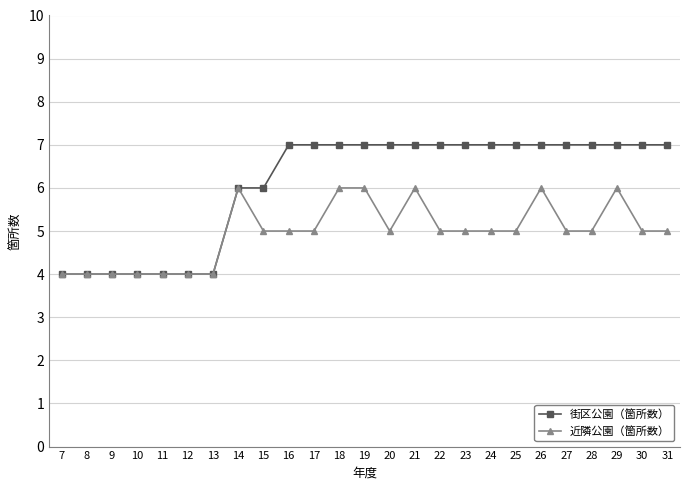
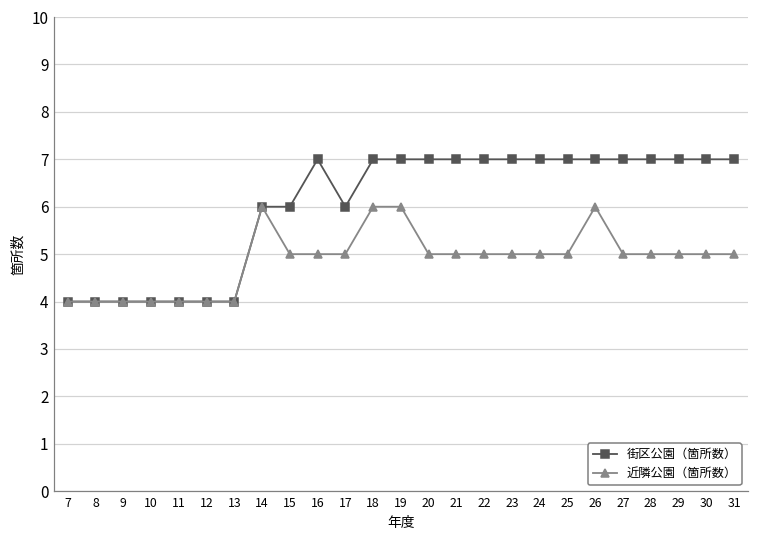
街区公園（箇所数）, 17: 7 -> 6
近隣公園（箇所数）, 21: 6 -> 5
近隣公園（箇所数）, 29: 6 -> 5
